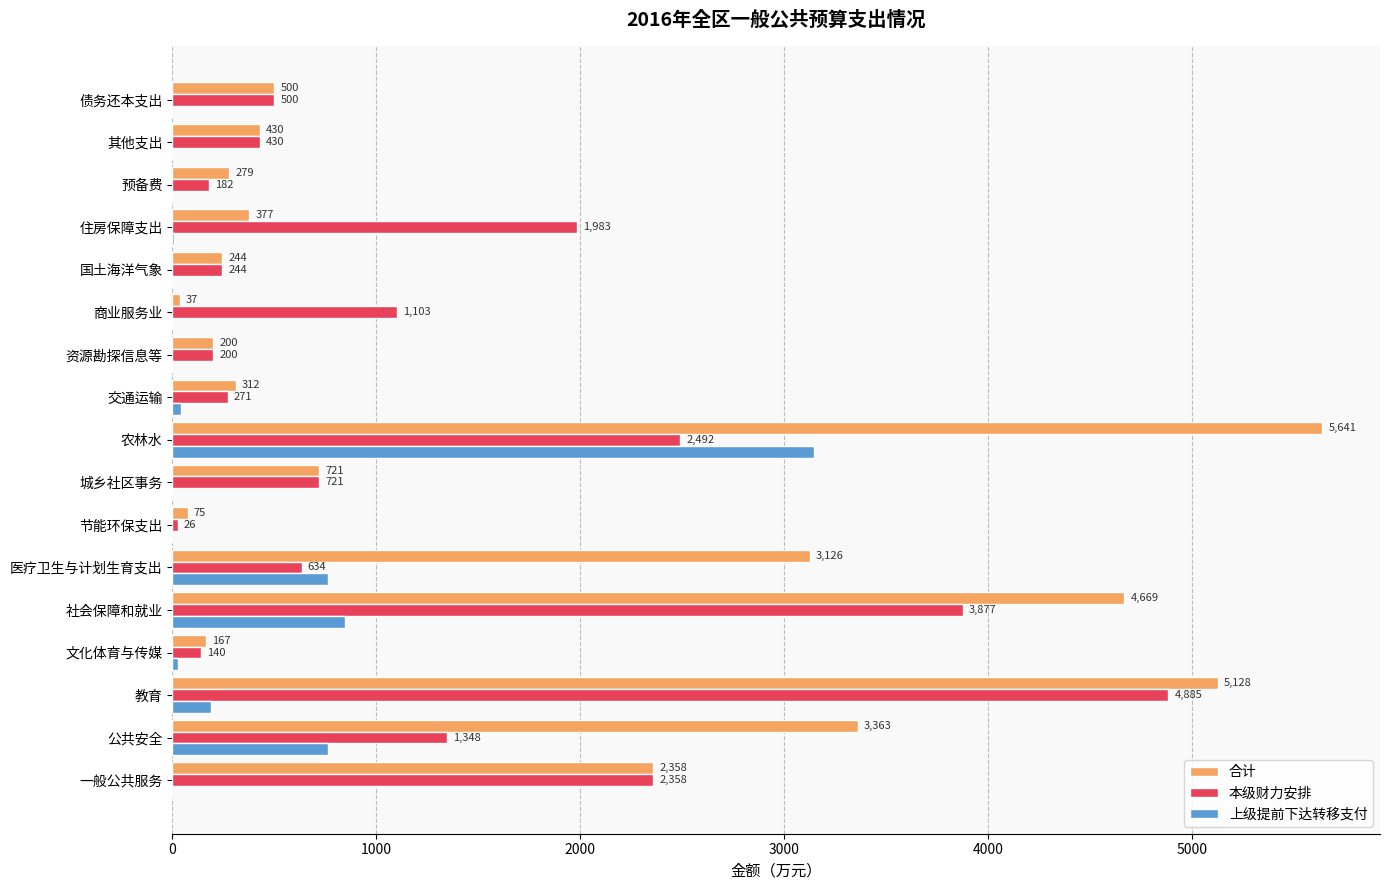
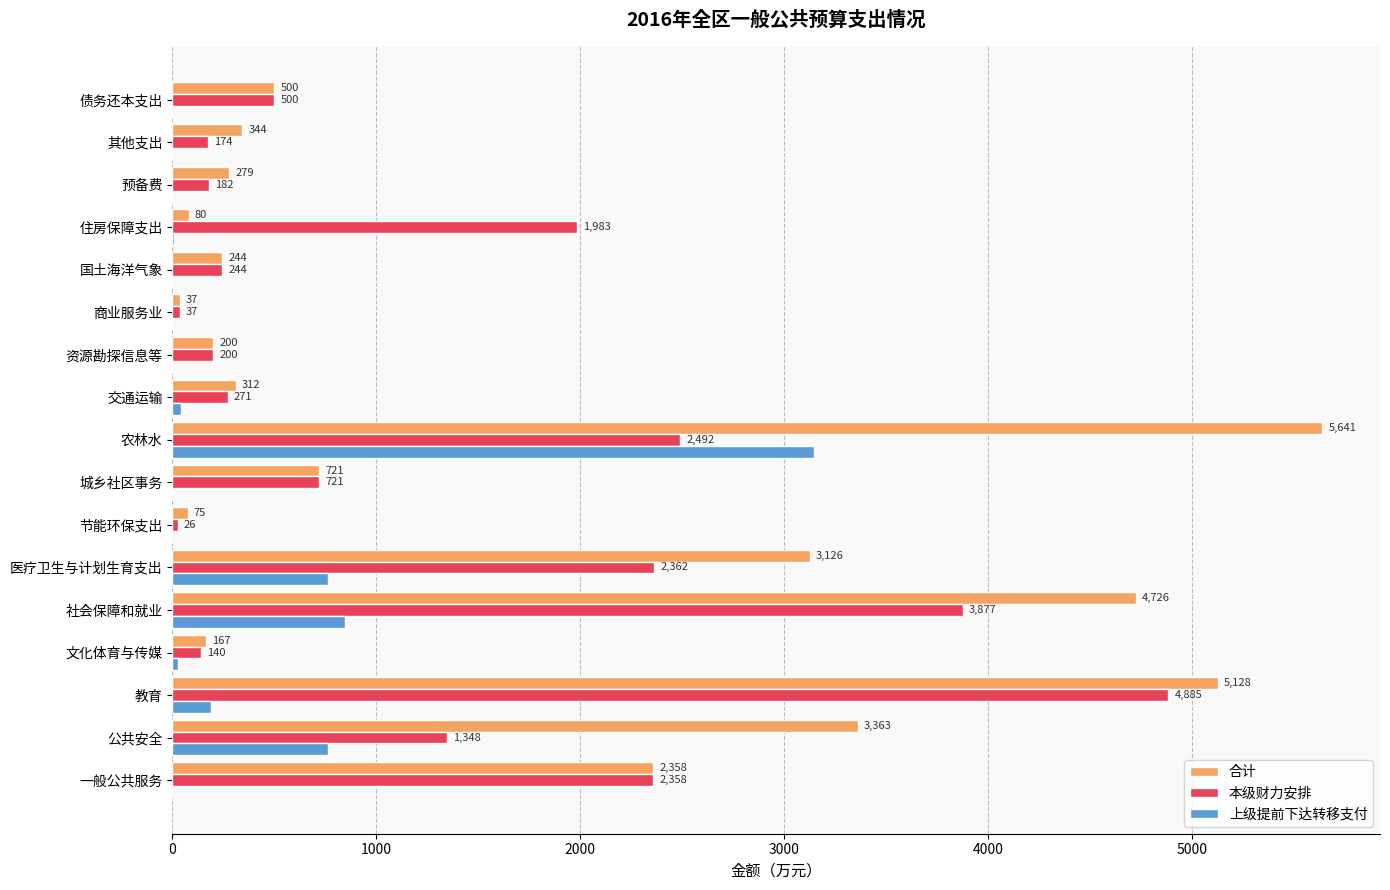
合计, 其他支出: 430 -> 344
本级财力安排, 其他支出: 430 -> 174
合计, 住房保障支出: 377 -> 80
本级财力安排, 商业服务业: 1,103 -> 37
本级财力安排, 医疗卫生与计划生育支出: 634 -> 2,362
合计, 社会保障和就业: 4,669 -> 4,726
